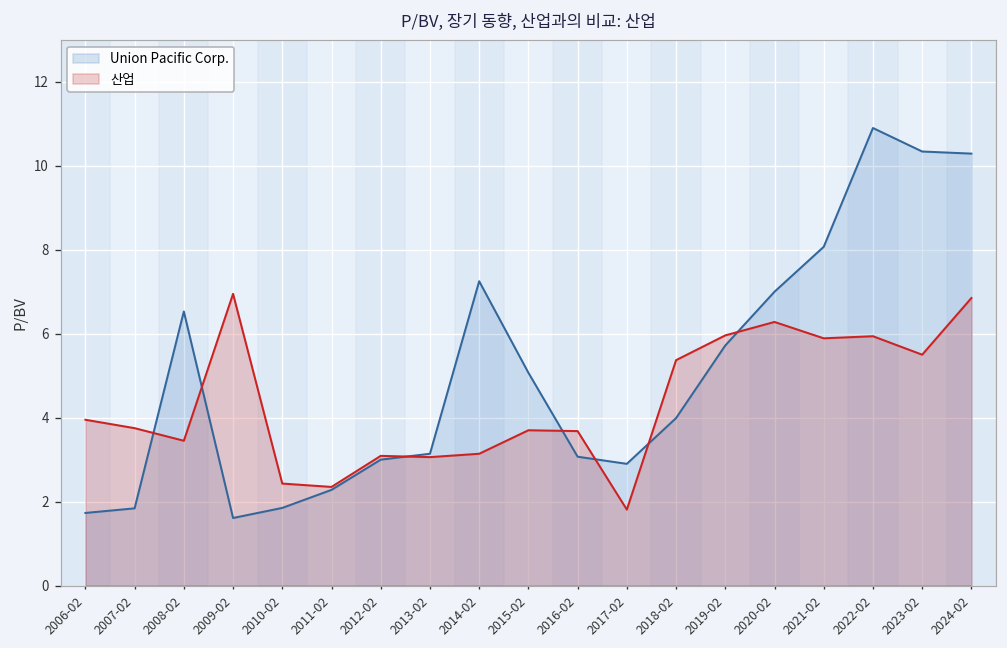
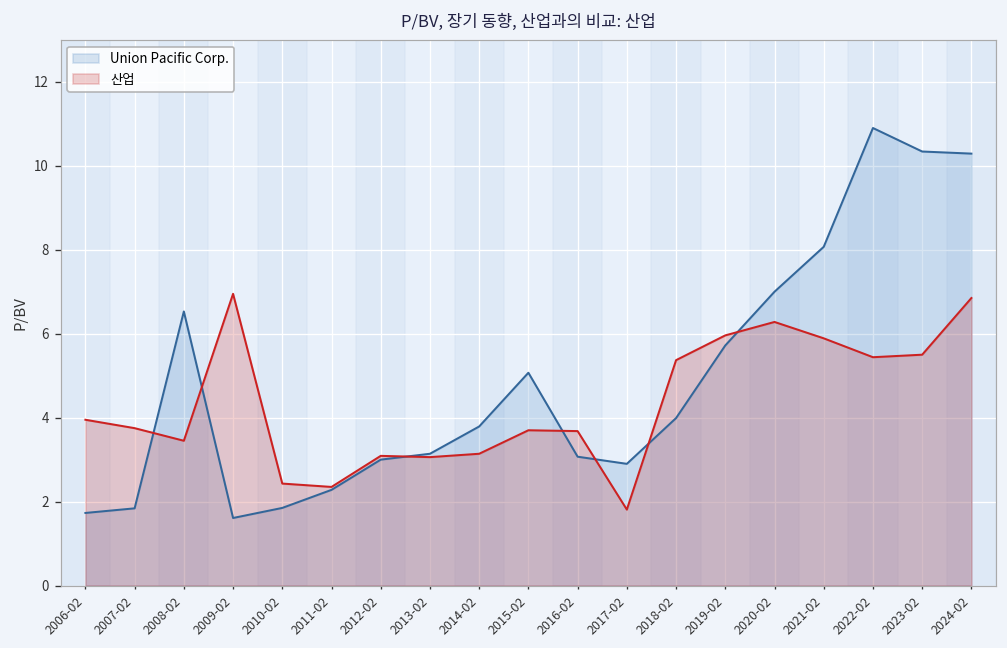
Union Pacific Corp., 2014-02: 7.3 -> 3.8
산업, 2022-02: 5.9 -> 5.4
